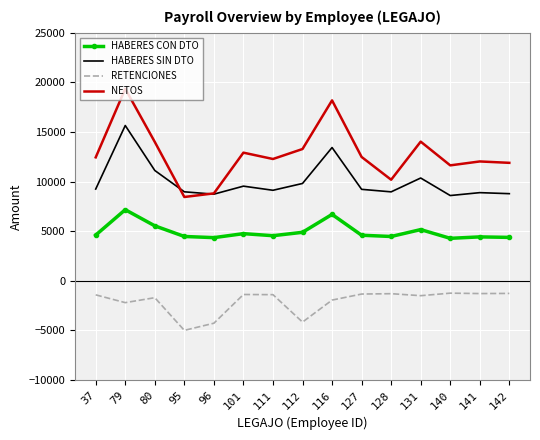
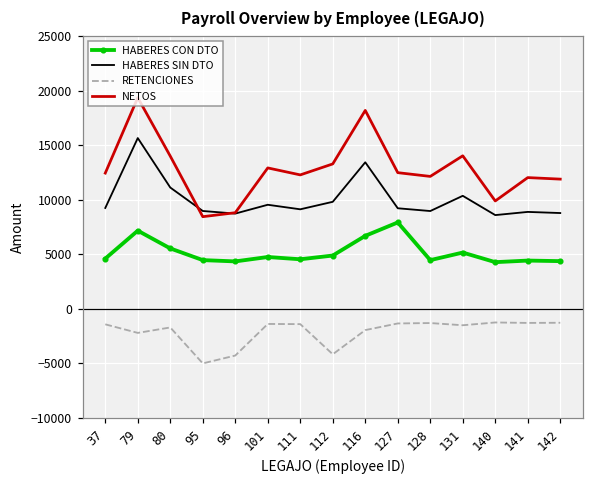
HABERES CON DTO, 127: 5000 -> 8000
NETOS, 128: 10000 -> 12000
NETOS, 140: 12000 -> 10000
